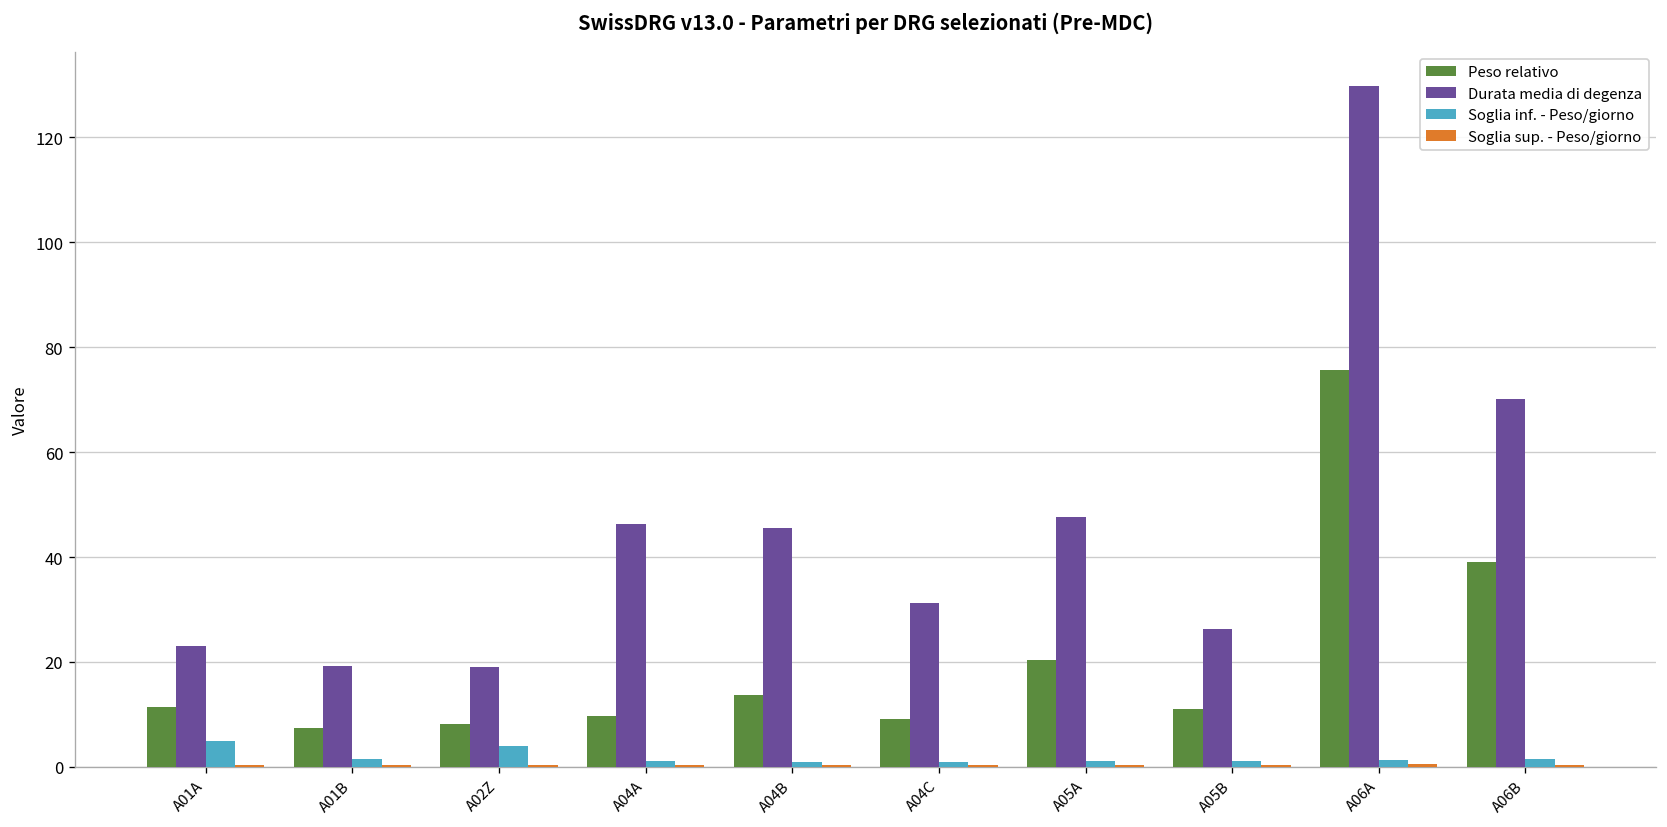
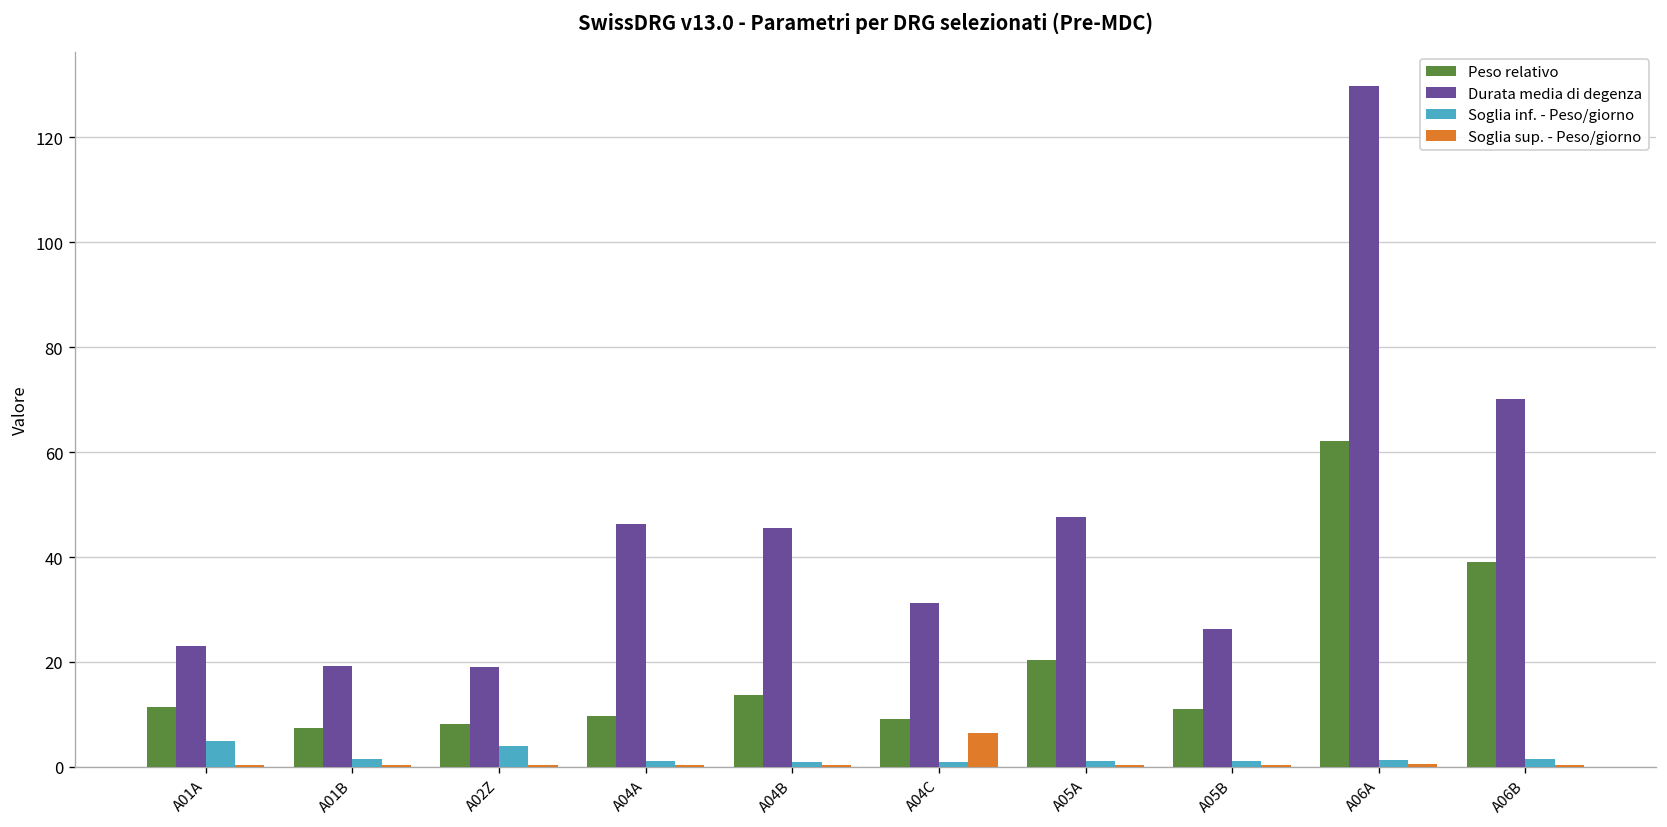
Soglia sup. - Peso/giorno, A04C: 0 -> 7
Peso relativo, A06A: 76 -> 62
